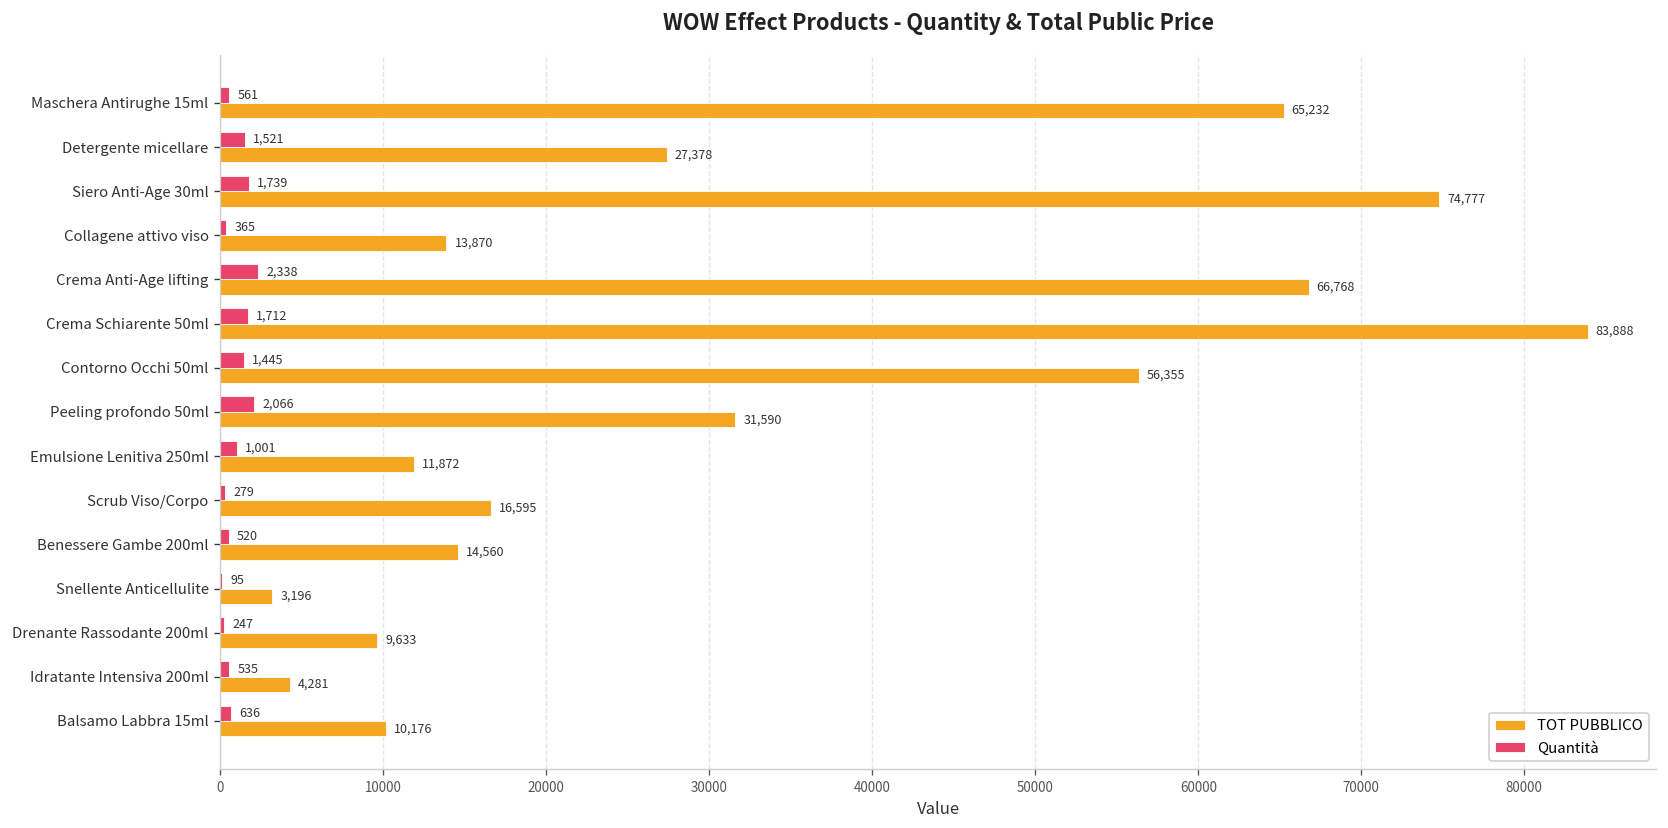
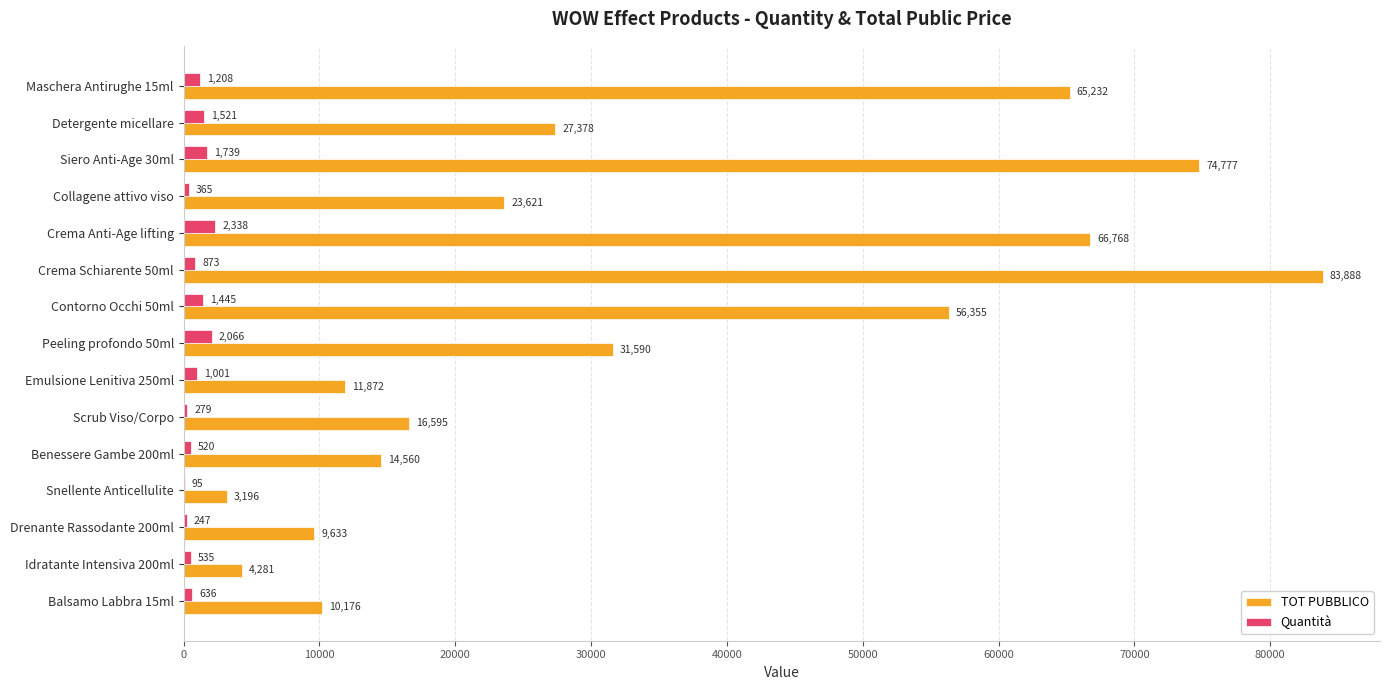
Quantità, Maschera Antirughe 15ml: 561 -> 1,208
TOT PUBBLICO, Collagene attivo viso: 13,870 -> 23,621
Quantità, Crema Schiarente 50ml: 1,712 -> 873
